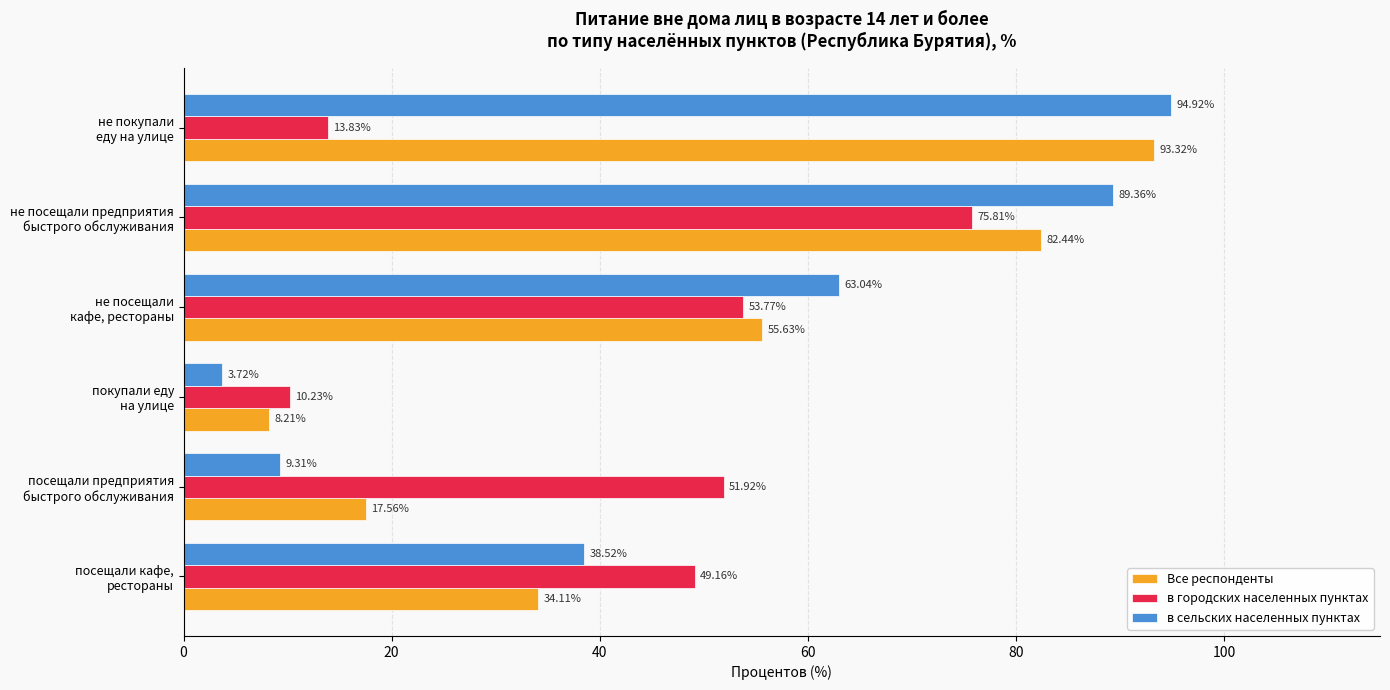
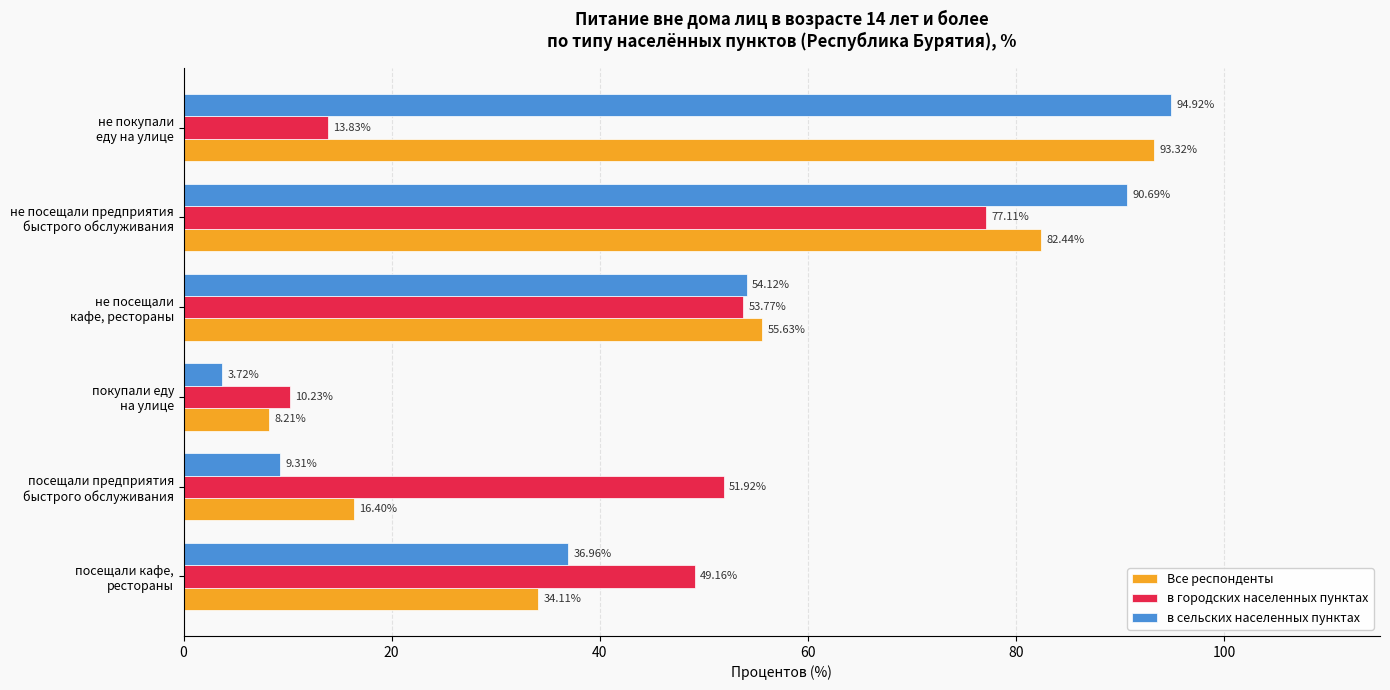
в сельских населенных пунктах, не посещали предприятия быстрого обслуживания: 89.36% -> 90.69%
в городских населенных пунктах, не посещали предприятия быстрого обслуживания: 75.81% -> 77.11%
в сельских населенных пунктах, не посещали кафе, рестораны: 63.04% -> 54.12%
Все респонденты, посещали предприятия быстрого обслуживания: 17.56% -> 16.40%
в сельских населенных пунктах, посещали кафе, рестораны: 38.52% -> 36.96%
